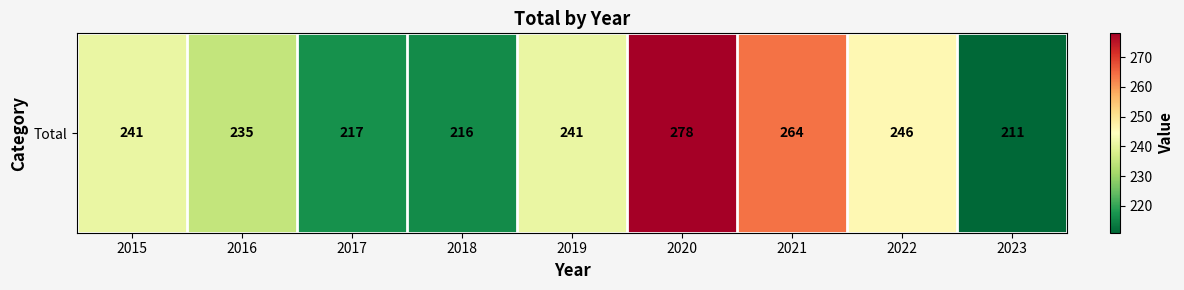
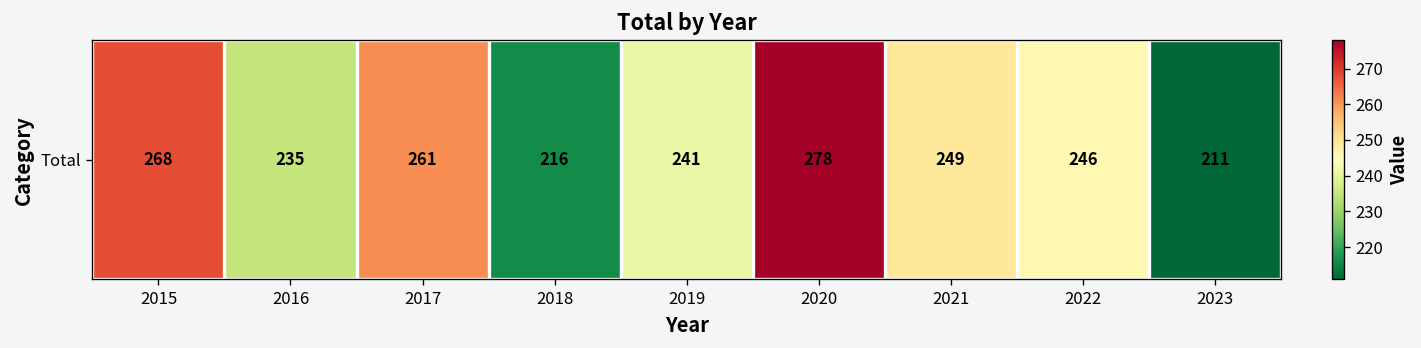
Total, 2015: 241 -> 268
Total, 2017: 217 -> 261
Total, 2021: 264 -> 249
